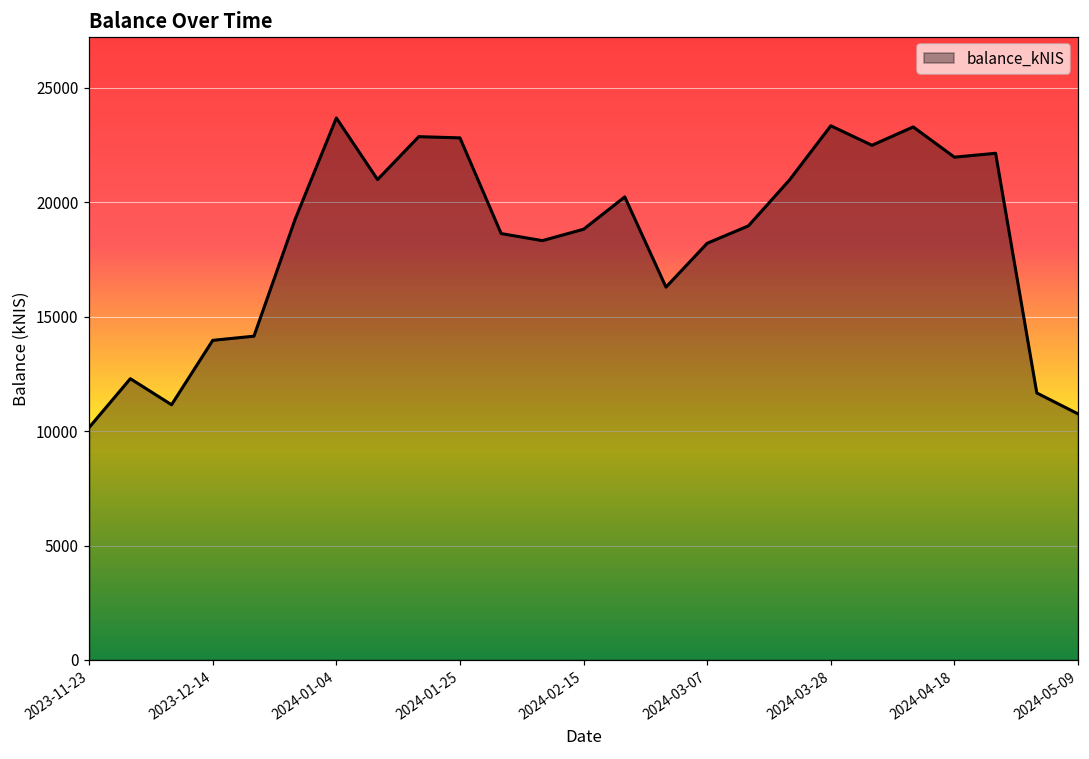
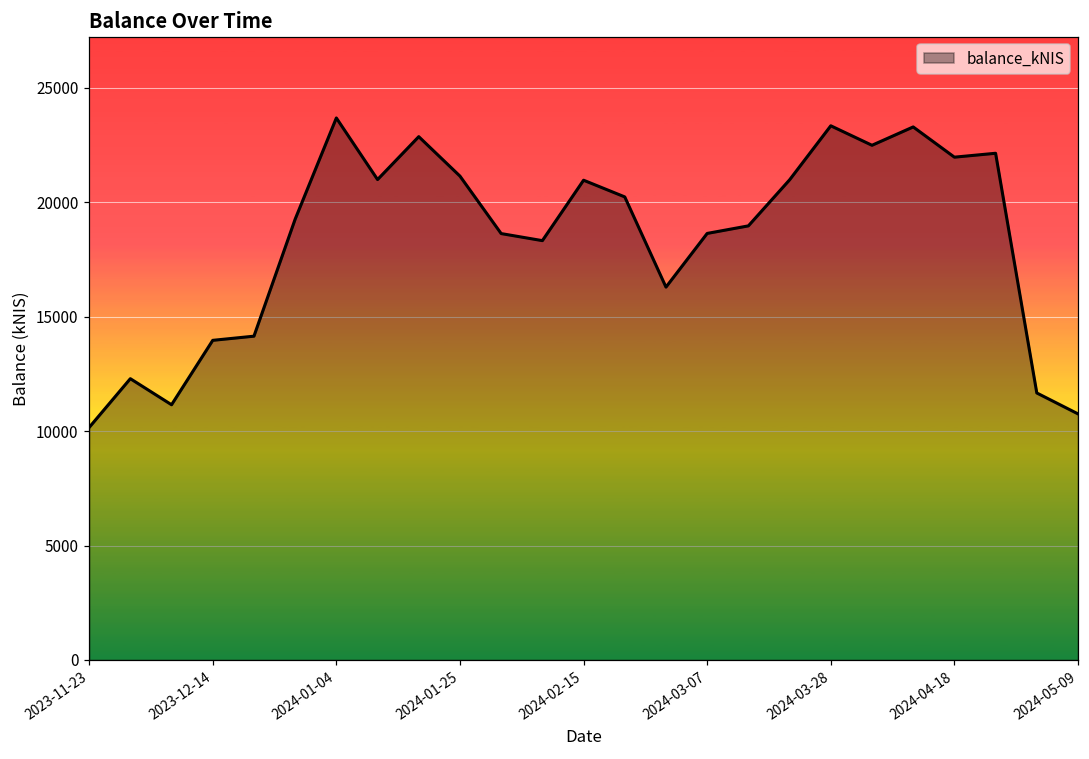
2024-01-25: 22800 -> 21100
2024-02-15: 18800 -> 21000
2024-03-07: 18200 -> 18600
